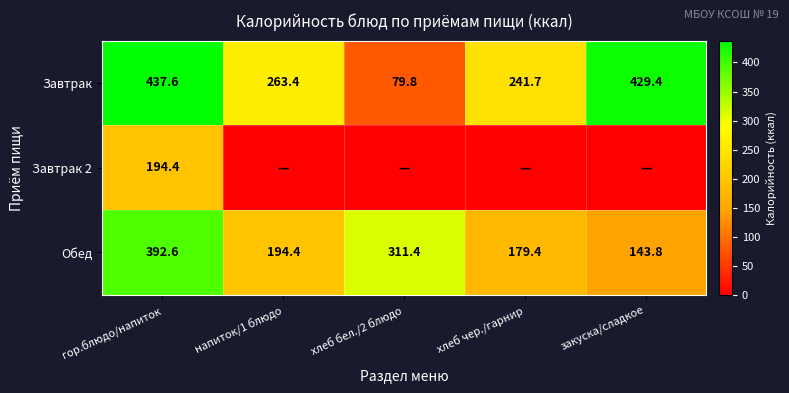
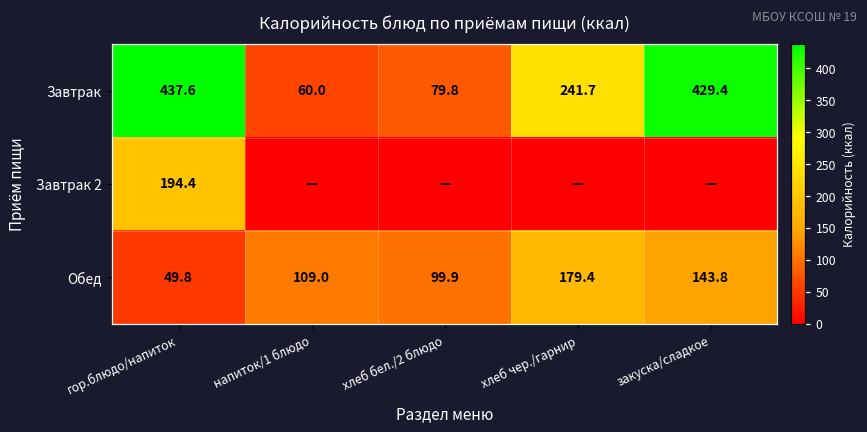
Завтрак, напиток/1 блюдо: 263.4 -> 60.0
Обед, гор.блюдо/напиток: 392.6 -> 49.8
Обед, напиток/1 блюдо: 194.4 -> 109.0
Обед, хлеб бел./2 блюдо: 311.4 -> 99.9
